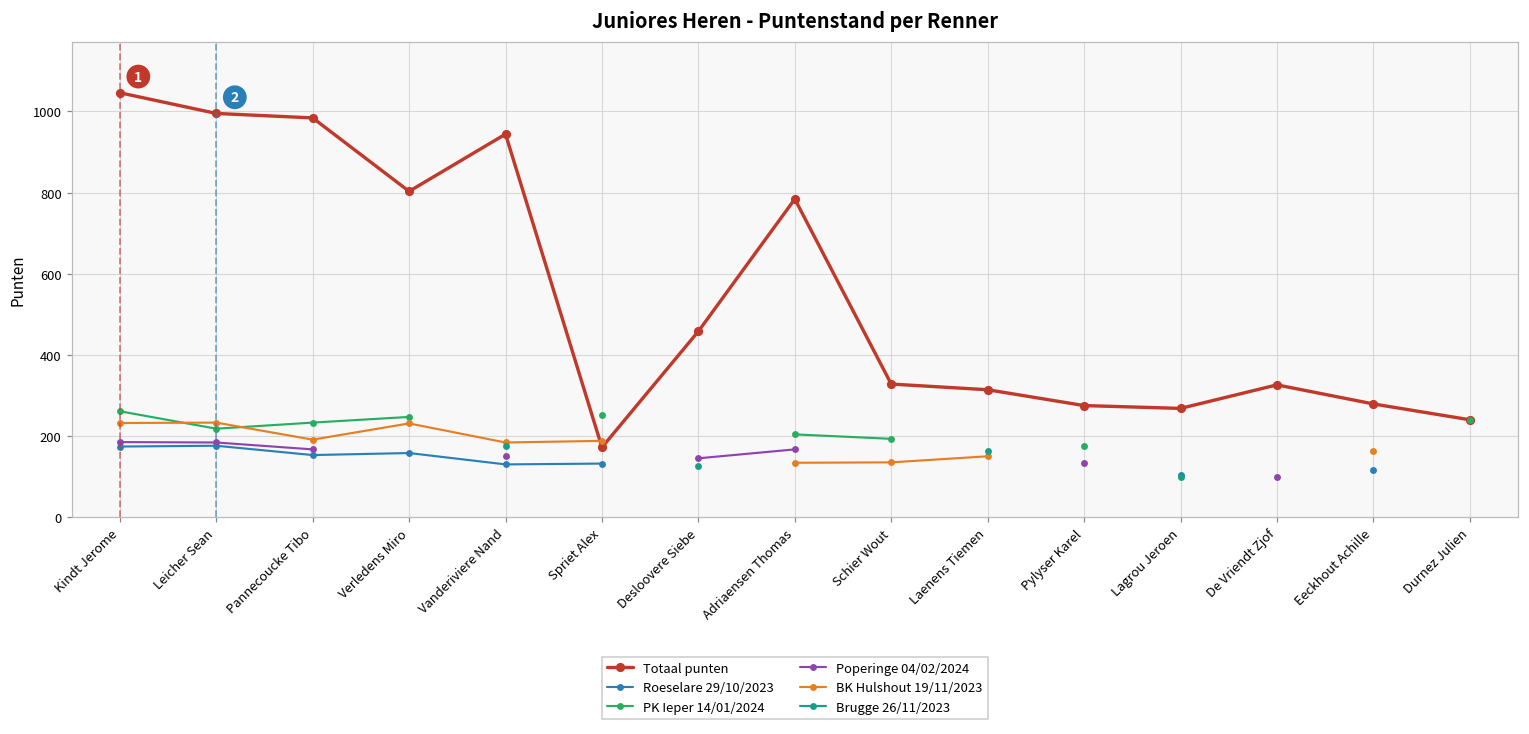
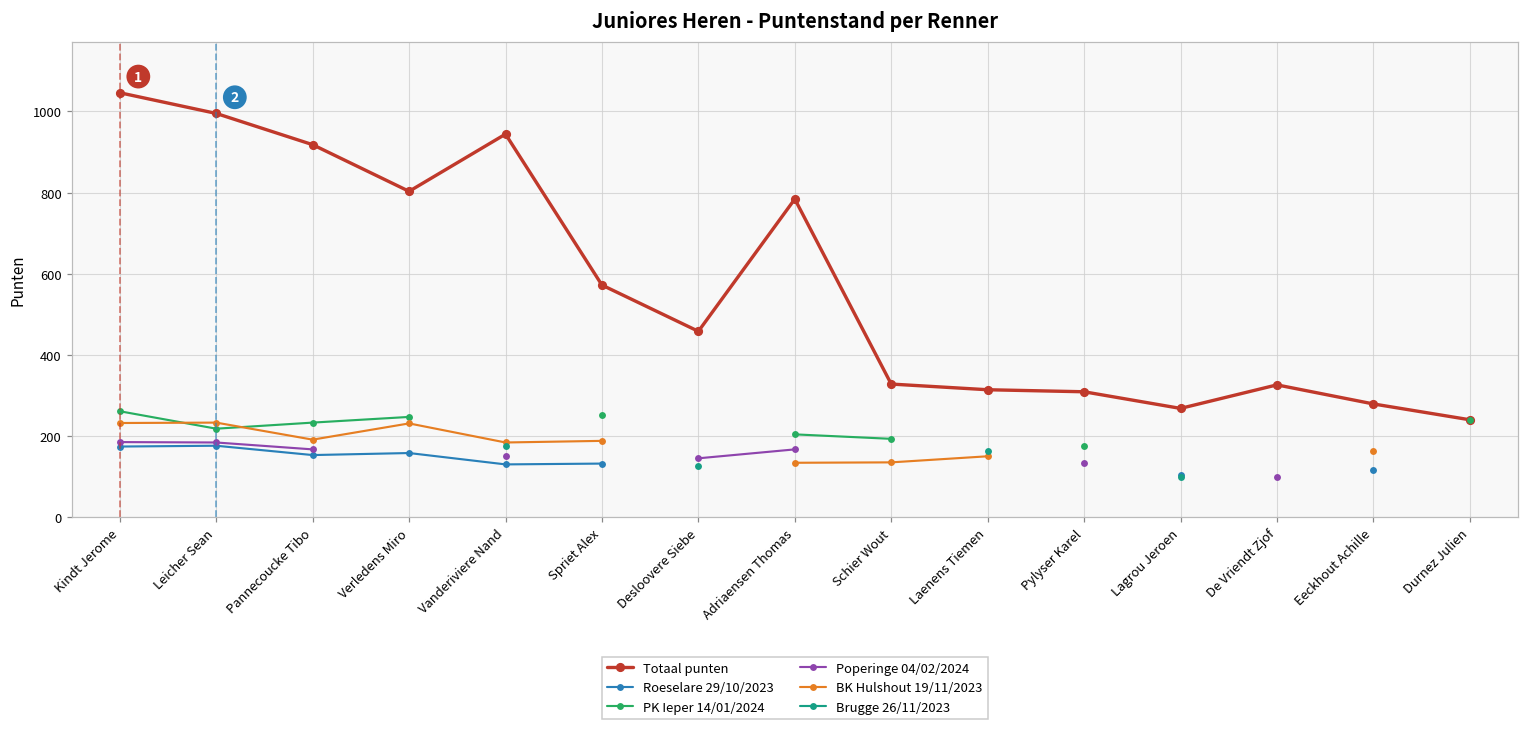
Totaal punten, Pannecoucke Tibo: 980 -> 920
Totaal punten, Spriet Alex: 170 -> 570
Totaal punten, Pylyser Karel: 280 -> 310
